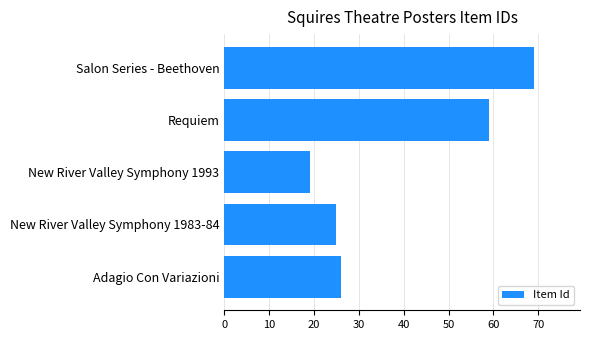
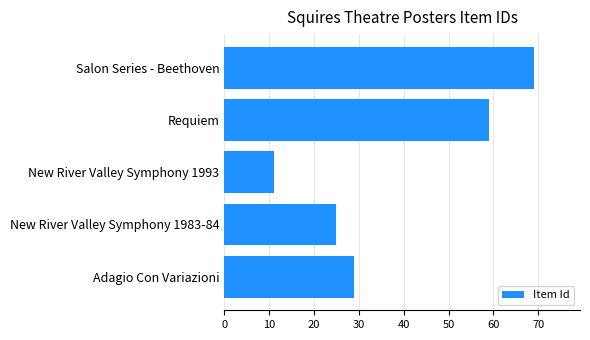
New River Valley Symphony 1993: 19 -> 11
Adagio Con Variazioni: 26 -> 29
